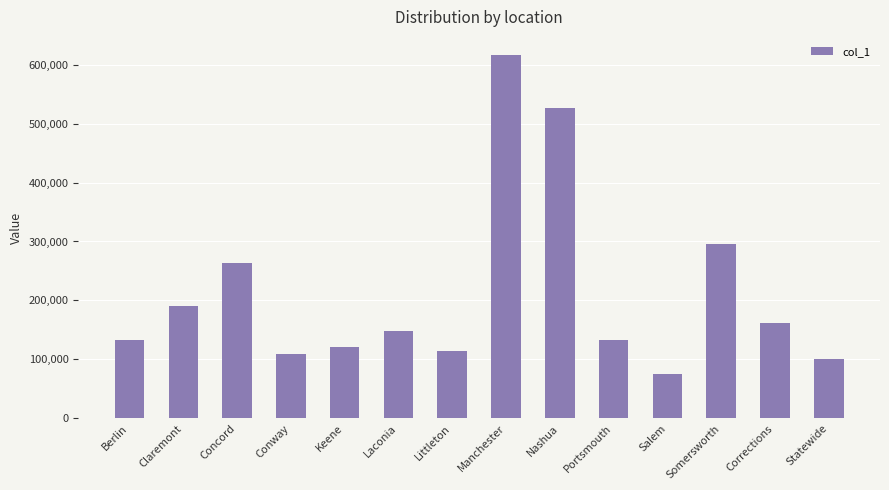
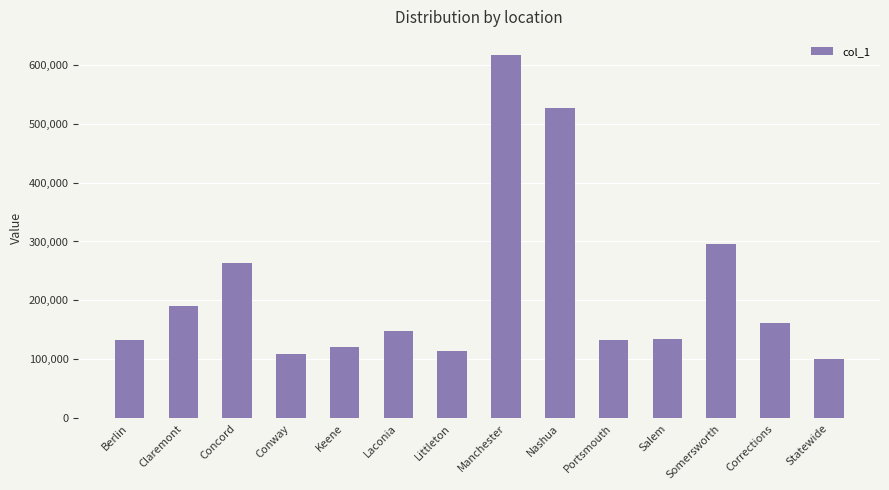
Salem: 80,000 -> 140,000
